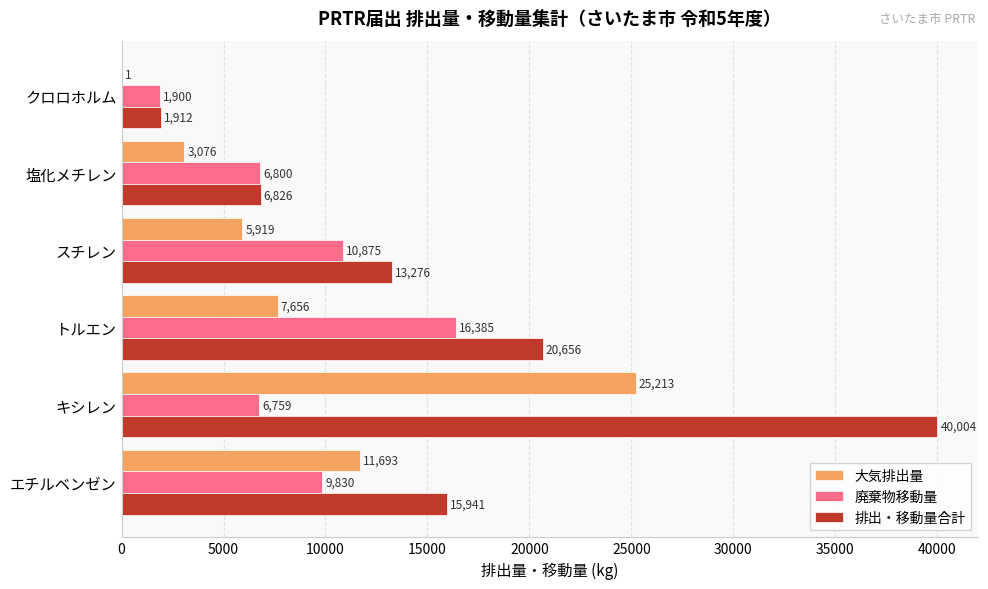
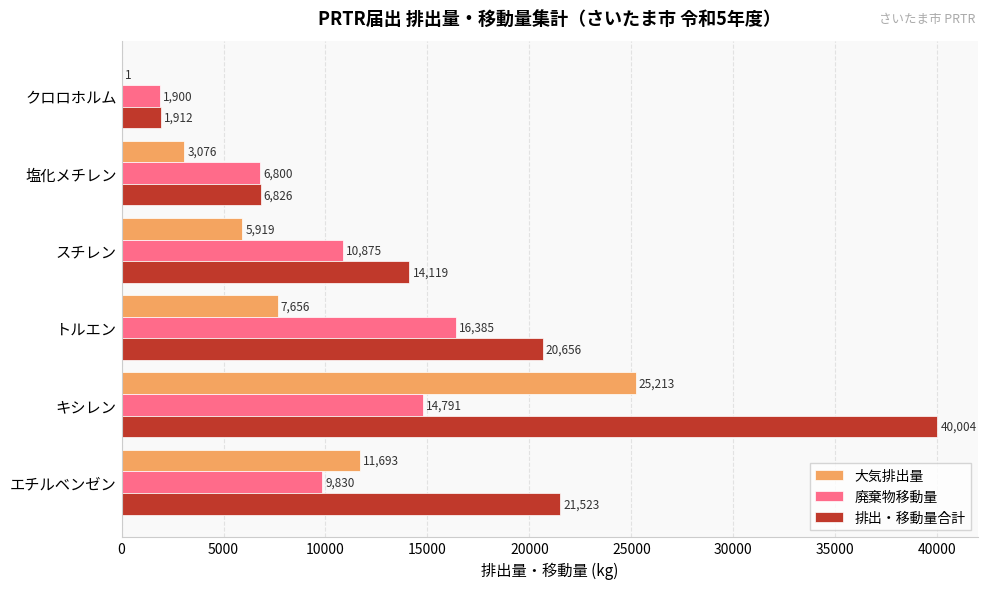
排出・移動量合計, スチレン: 13,276 -> 14,119
廃棄物移動量, キシレン: 6,759 -> 14,791
排出・移動量合計, エチルベンゼン: 15,941 -> 21,523
